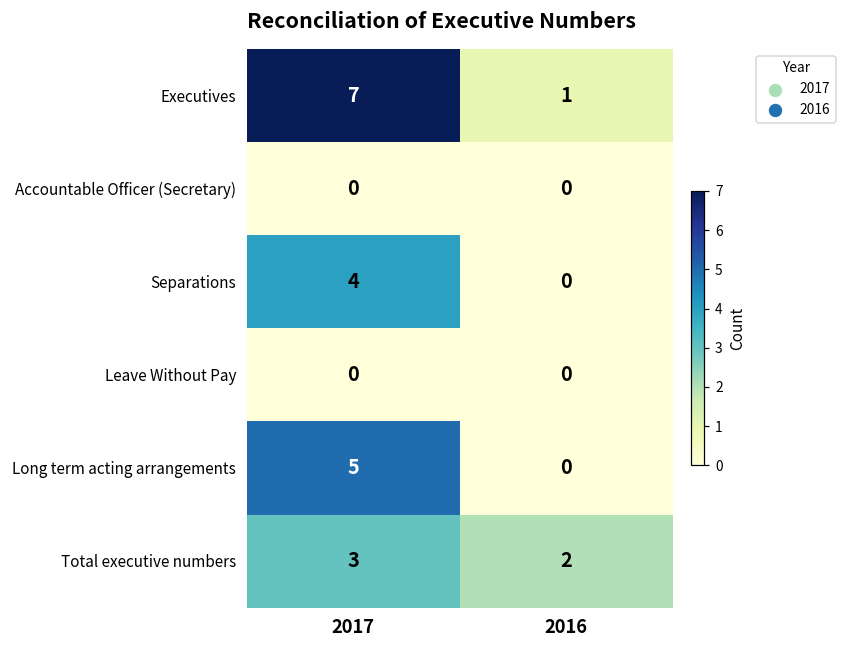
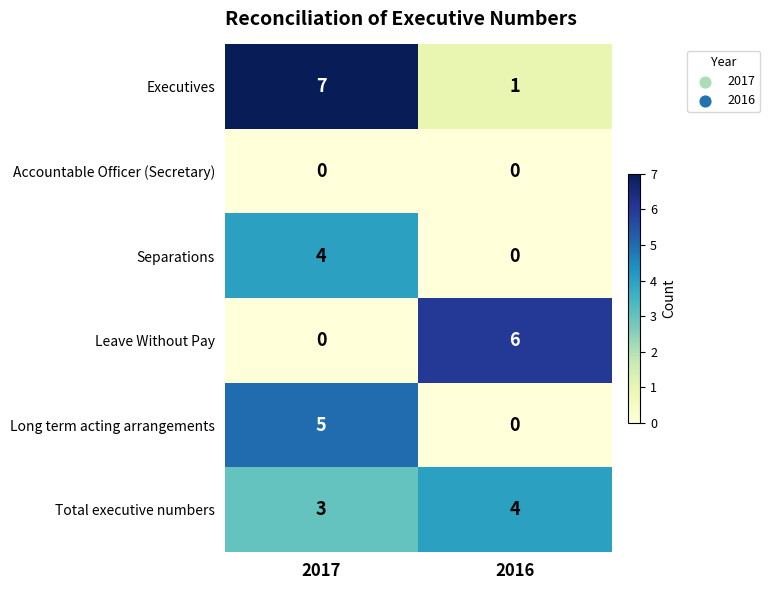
Leave Without Pay, 2016: 0 -> 6
Total executive numbers, 2016: 2 -> 4
